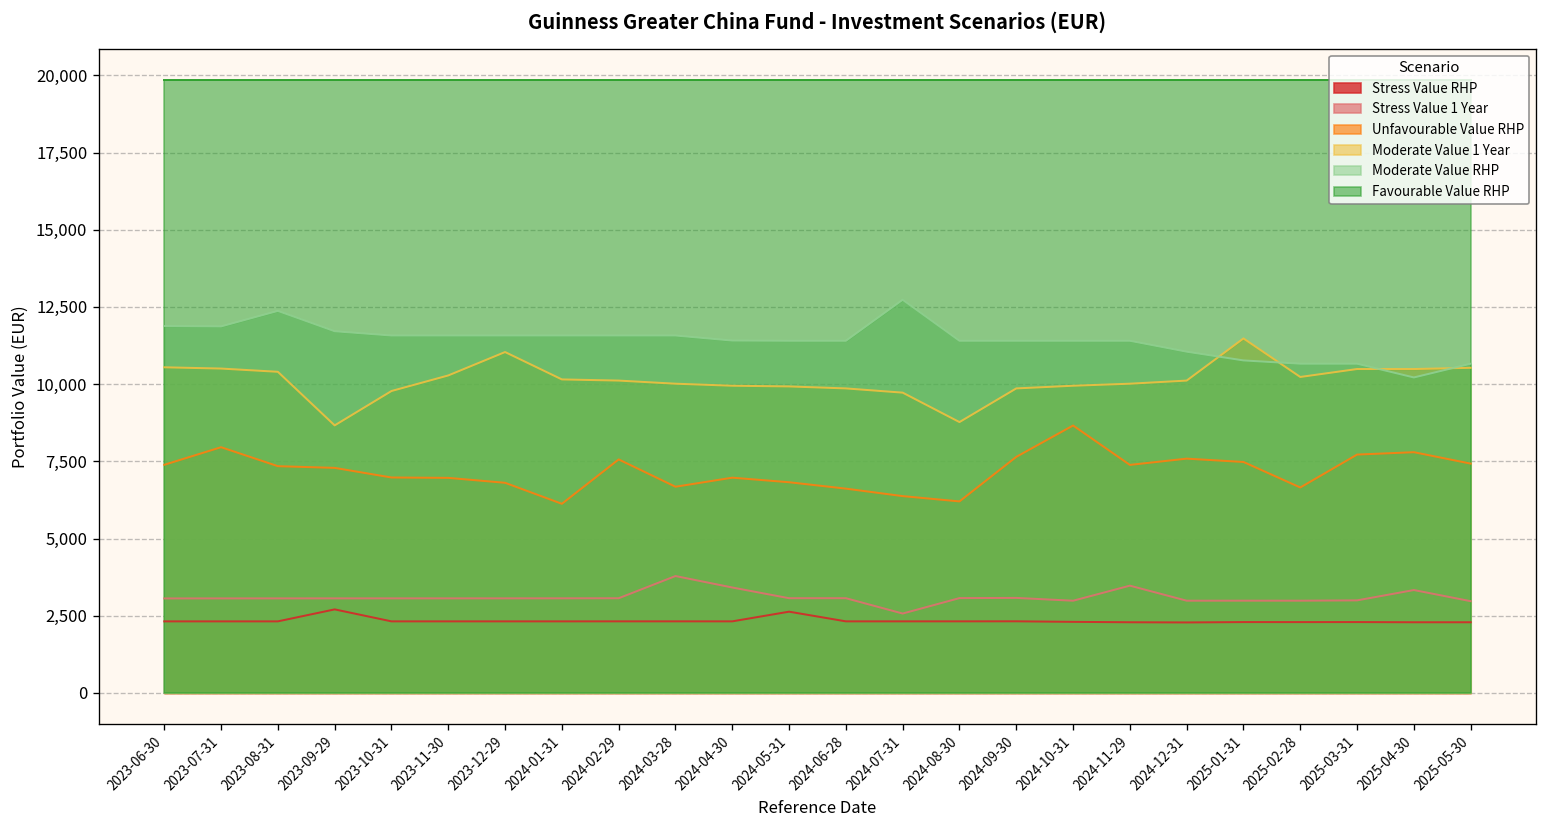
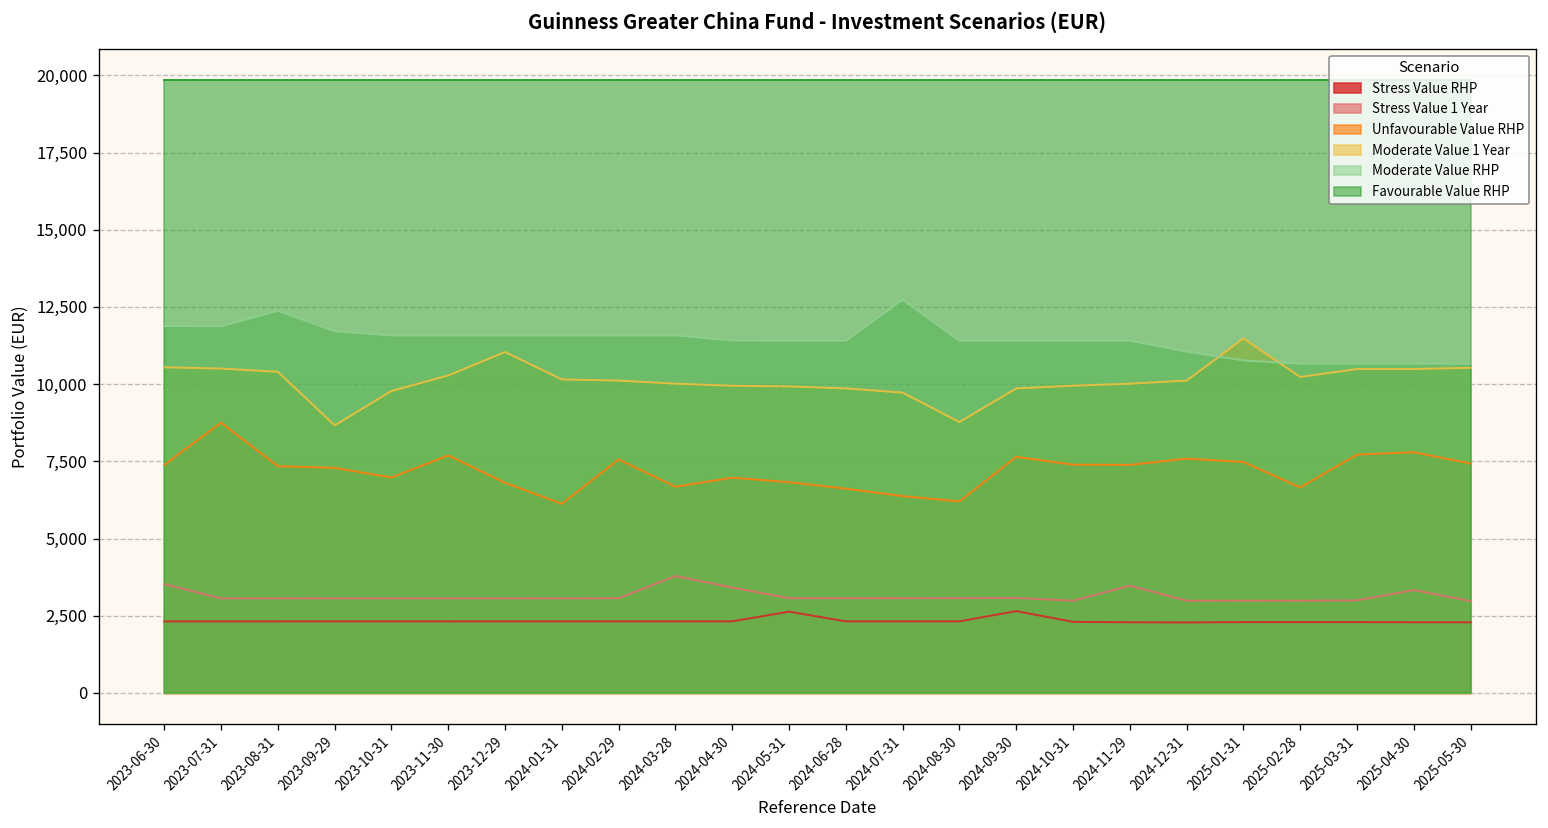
Stress Value 1 Year, 2023-06-30: 3,100 -> 3,500
Unfavourable Value RHP, 2023-07-31: 8,000 -> 8,800
Stress Value RHP, 2023-09-29: 2,700 -> 2,300
Unfavourable Value RHP, 2023-11-30: 7,000 -> 7,700
Stress Value 1 Year, 2024-07-31: 2,600 -> 3,100
Stress Value RHP, 2024-09-30: 2,300 -> 2,600
Unfavourable Value RHP, 2024-10-31: 8,700 -> 7,400
Moderate Value RHP, 2025-04-30: 10,200 -> 10,700
